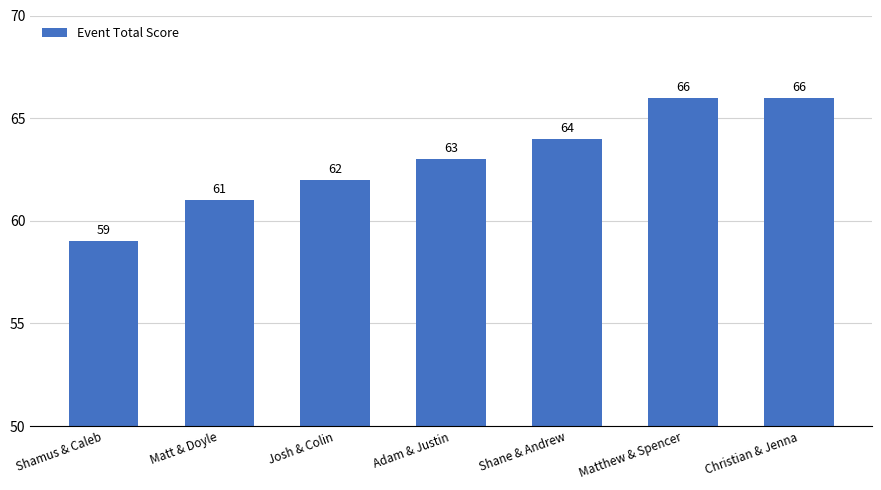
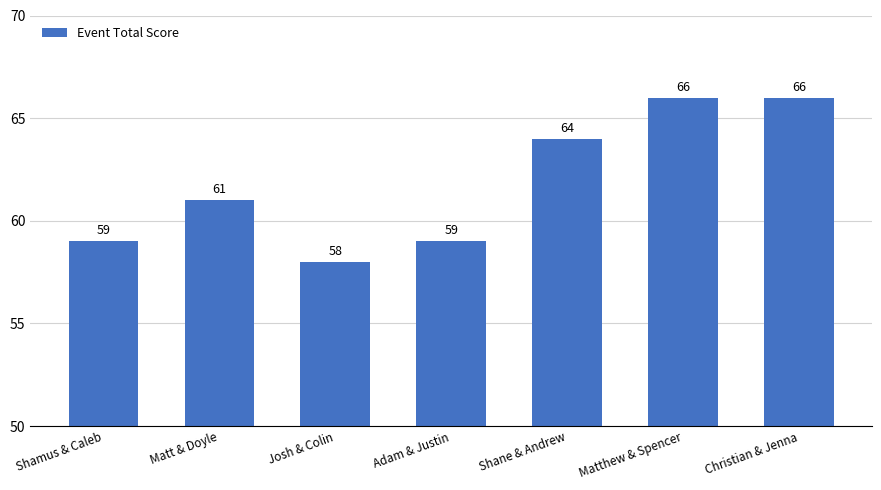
Josh & Colin: 62 -> 58
Adam & Justin: 63 -> 59
